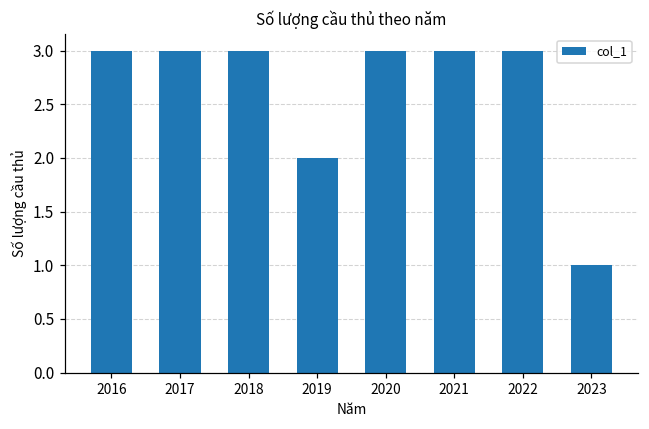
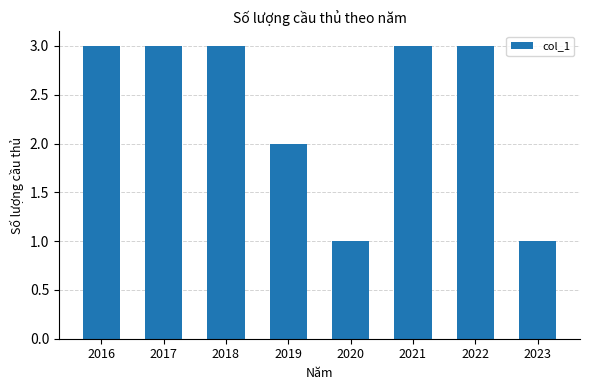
2020: 3 -> 1
